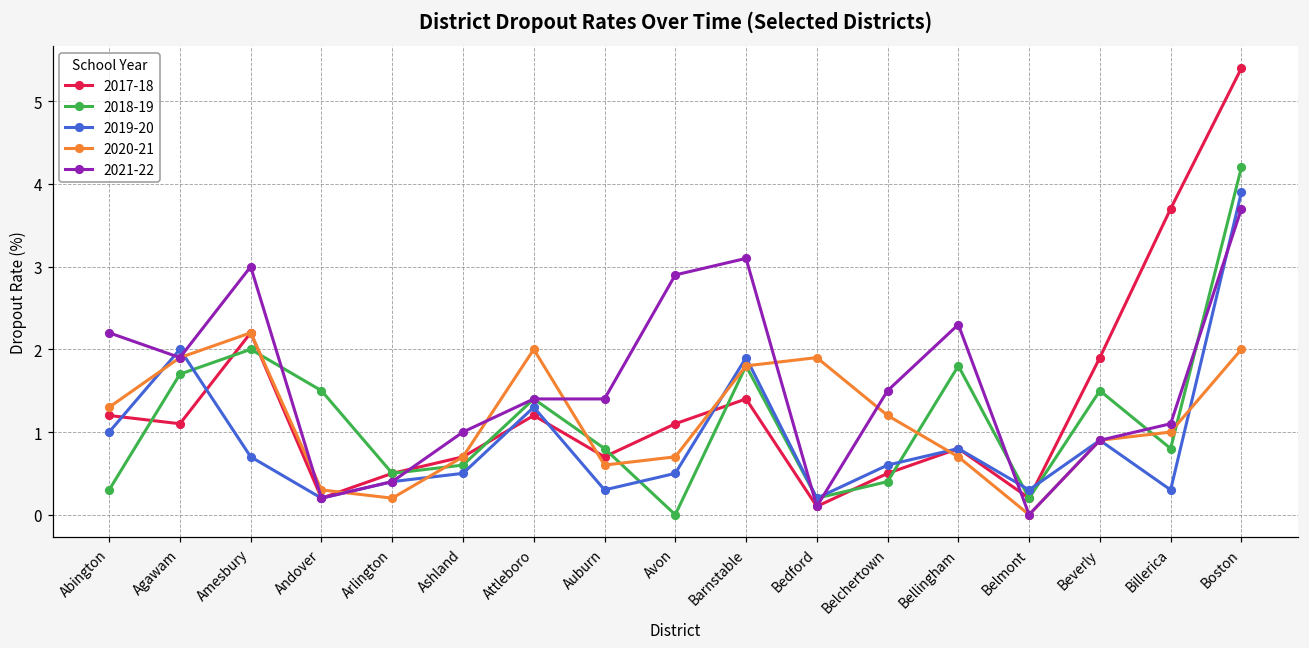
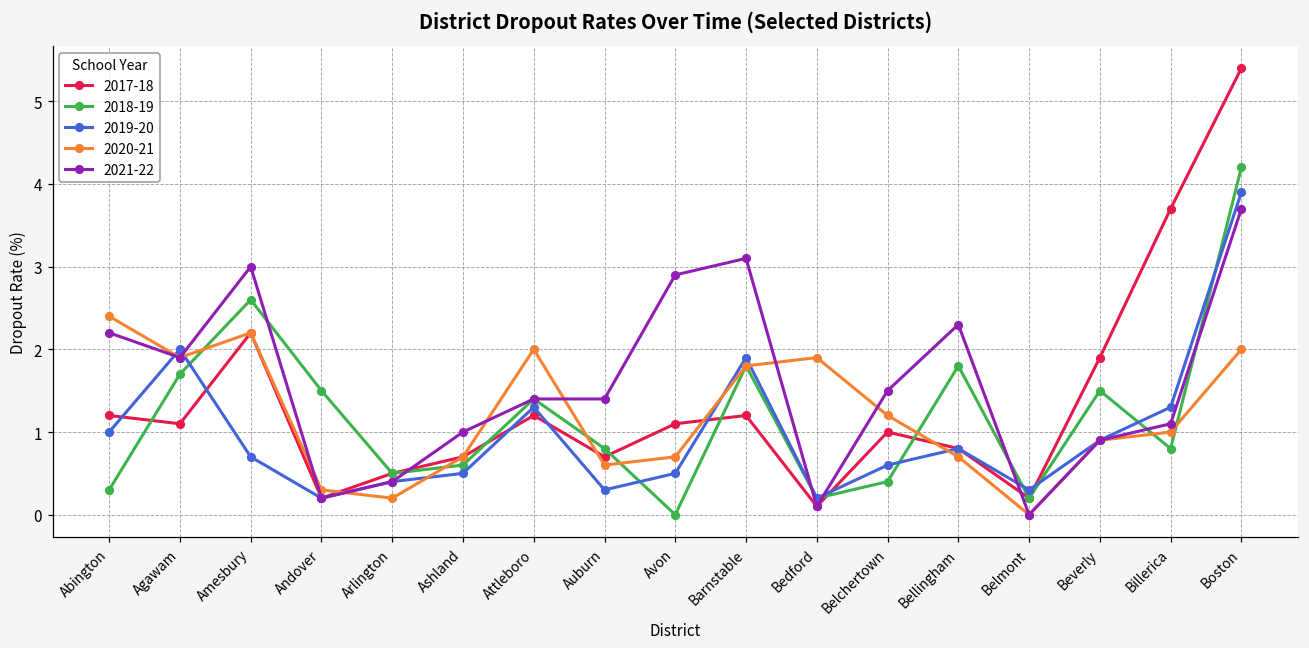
2020-21, Abington: 1.3 -> 2.4
2018-19, Amesbury: 2.0 -> 2.6
2017-18, Barnstable: 1.4 -> 1.2
2017-18, Belchertown: 0.5 -> 1.0
2019-20, Billerica: 0.3 -> 1.3
